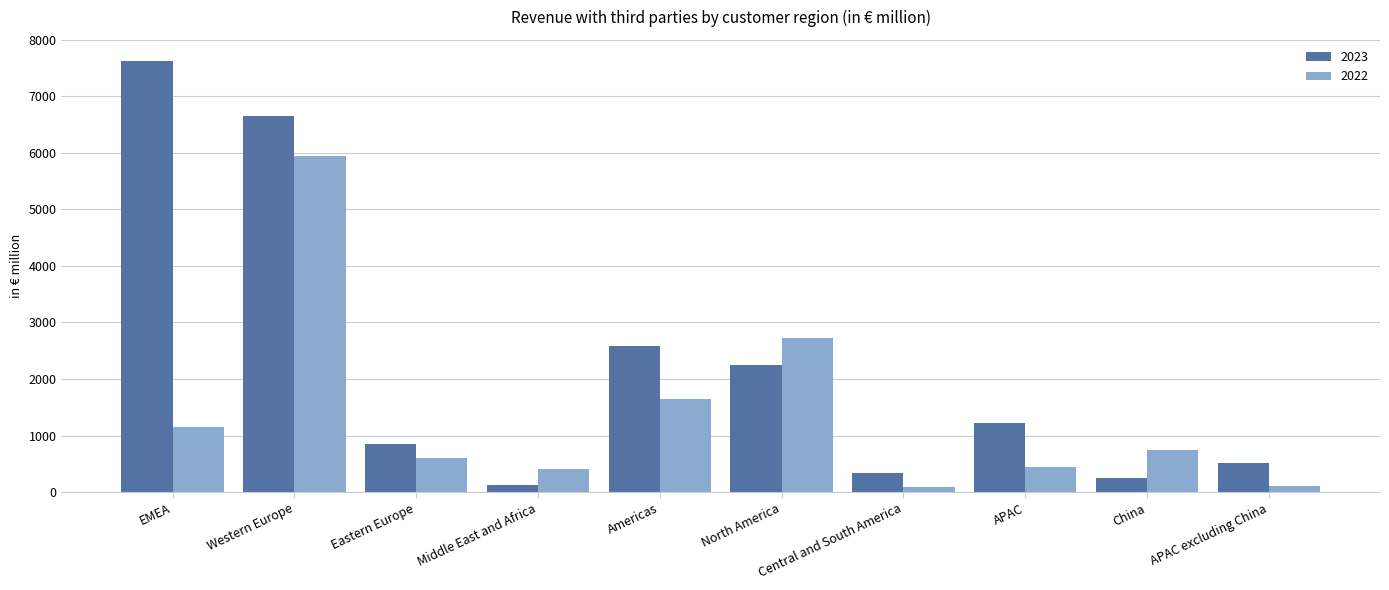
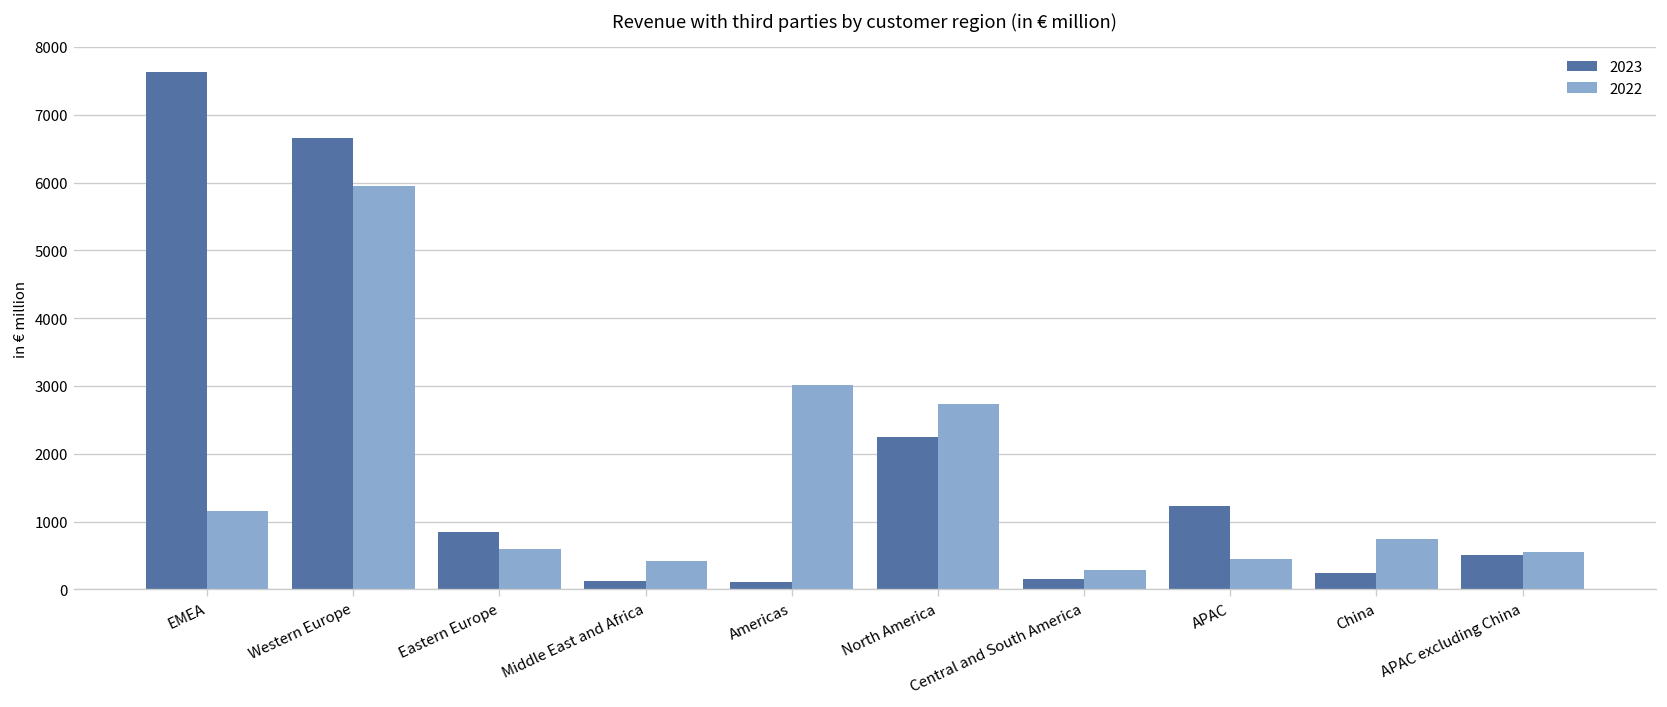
2023, Americas: 2600 -> 100
2022, Americas: 1700 -> 3000
2023, Central and South America: 300 -> 100
2022, Central and South America: 100 -> 300
2022, APAC excluding China: 100 -> 600
